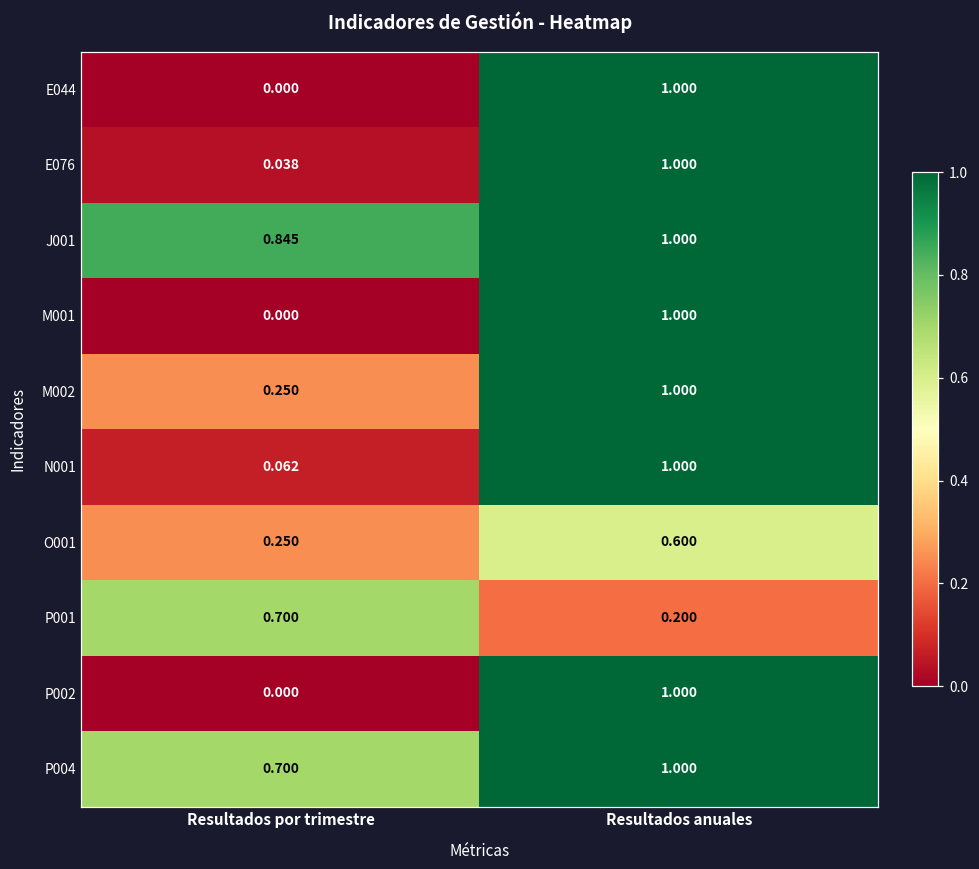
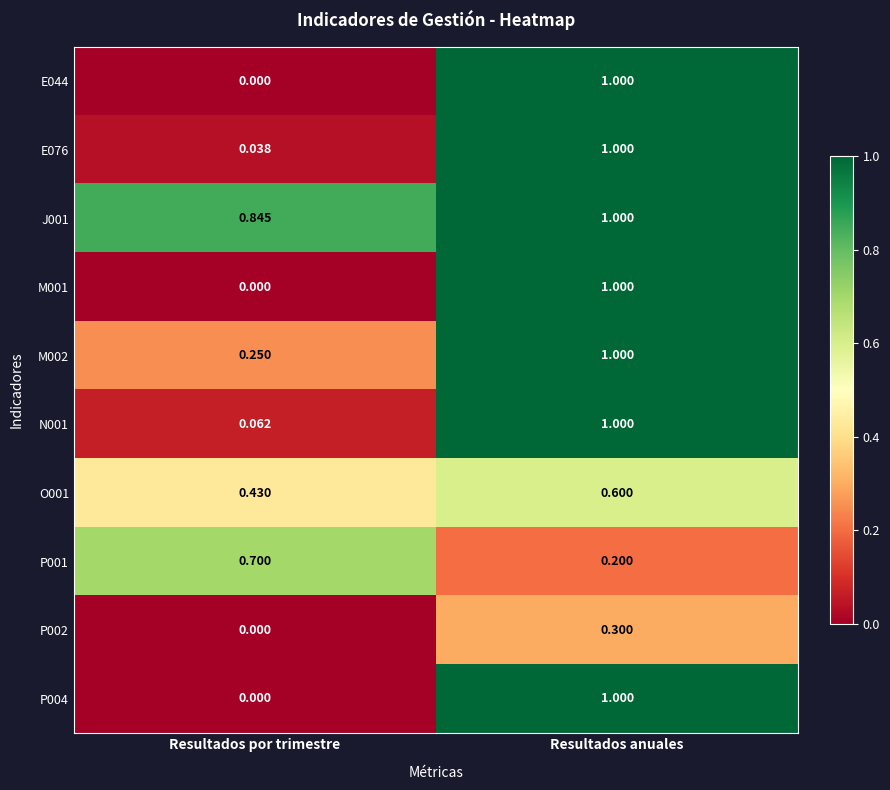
O001, Resultados por trimestre: 0.250 -> 0.430
P002, Resultados anuales: 1.000 -> 0.300
P004, Resultados por trimestre: 0.700 -> 0.000
